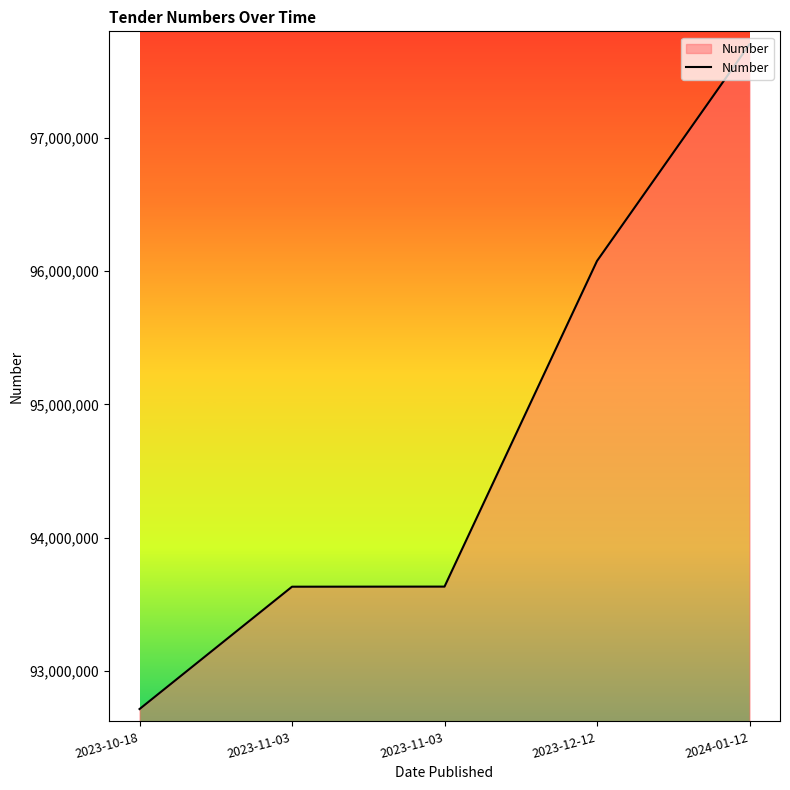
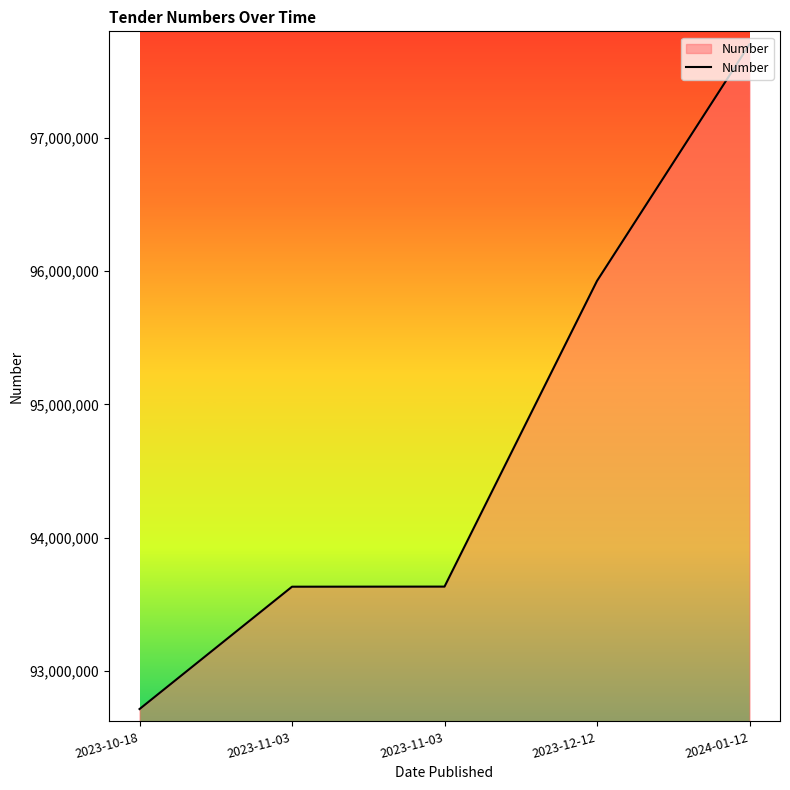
2023-12-12: 96,080,000 -> 95,930,000
